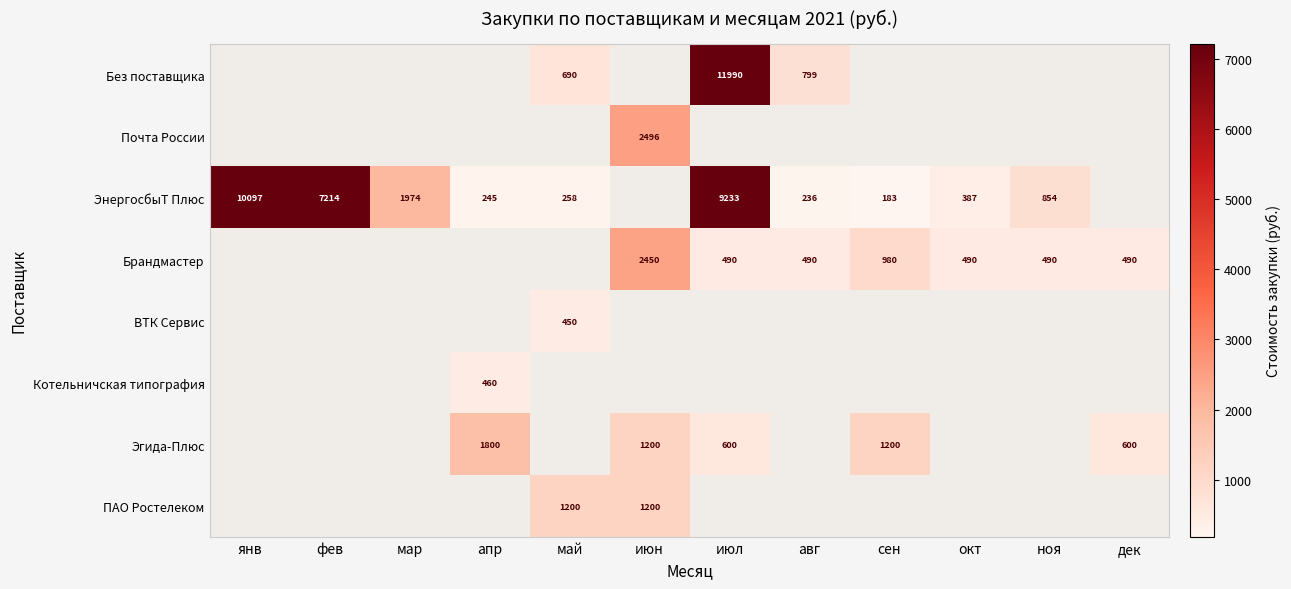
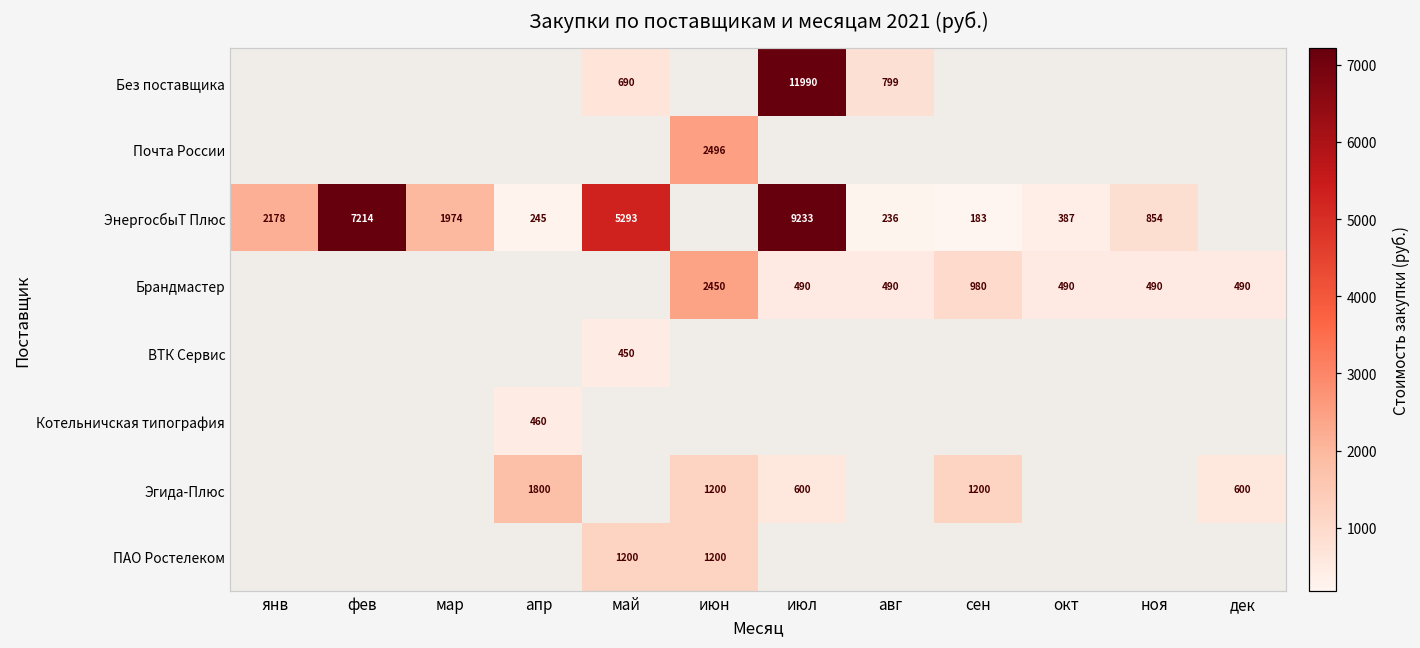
ЭнергосбыТ Плюс, янв: 10097 -> 2178
ЭнергосбыТ Плюс, май: 258 -> 5293
